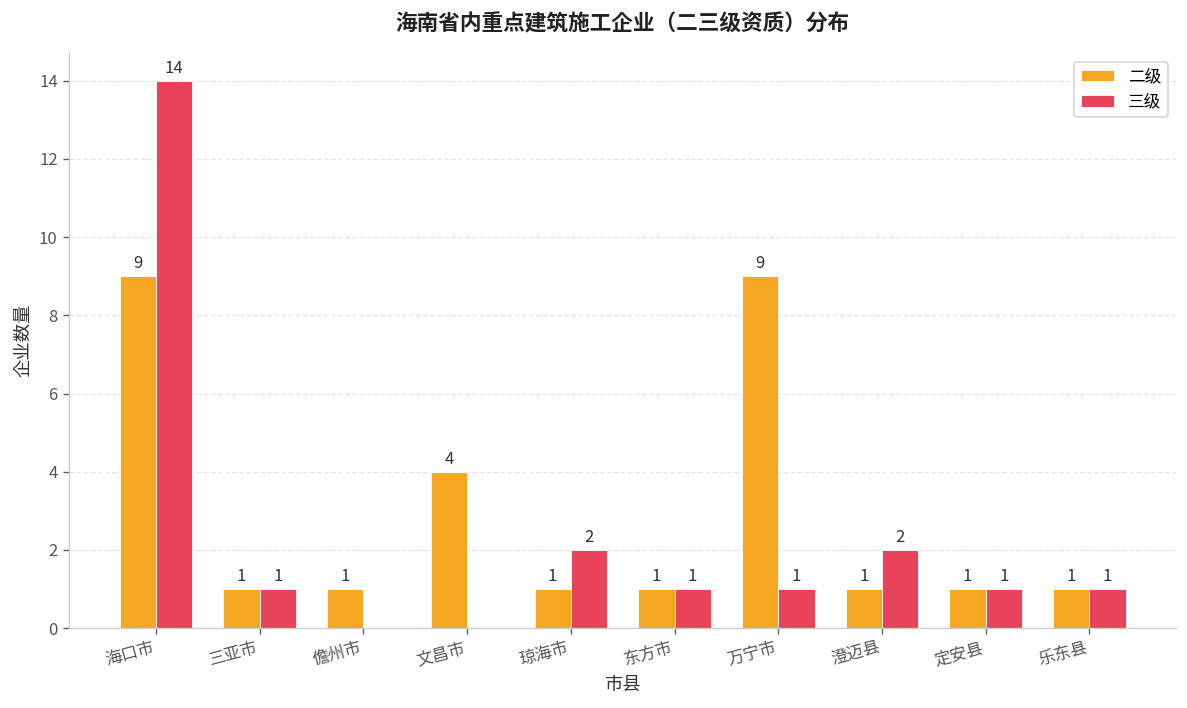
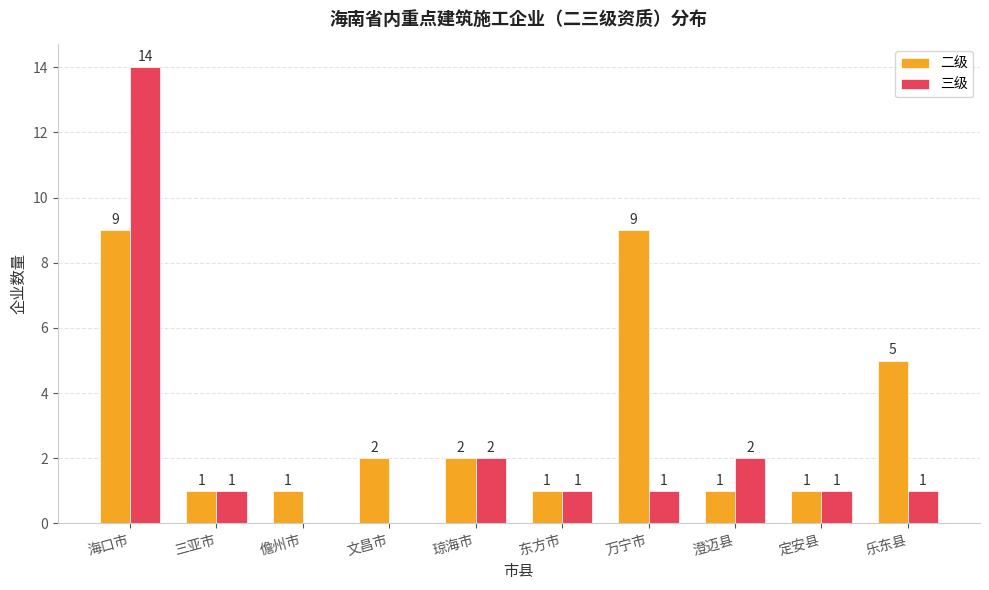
二级, 文昌市: 4 -> 2
二级, 琼海市: 1 -> 2
二级, 乐东县: 1 -> 5
